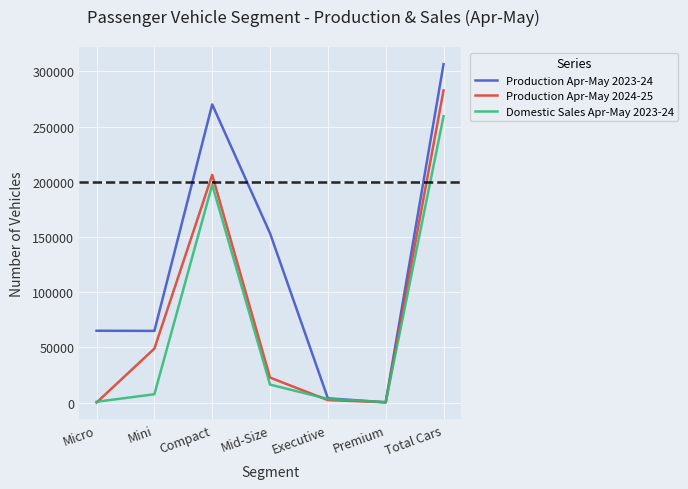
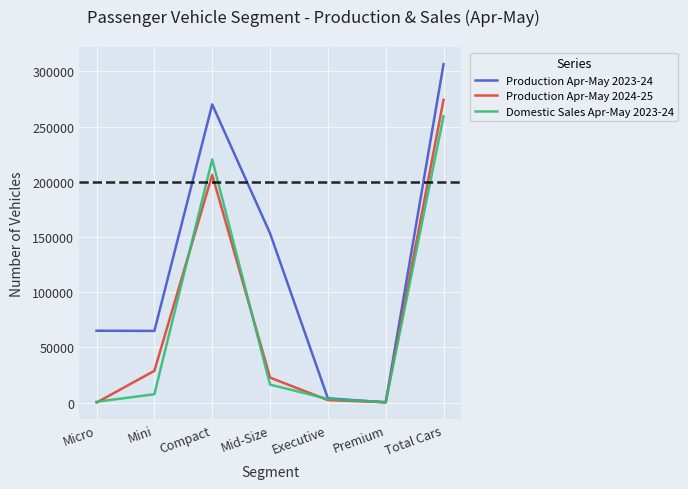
Production Apr-May 2024-25, Mini: 49000 -> 29000
Domestic Sales Apr-May 2023-24, Compact: 197000 -> 220000
Production Apr-May 2024-25, Total Cars: 283000 -> 274000
